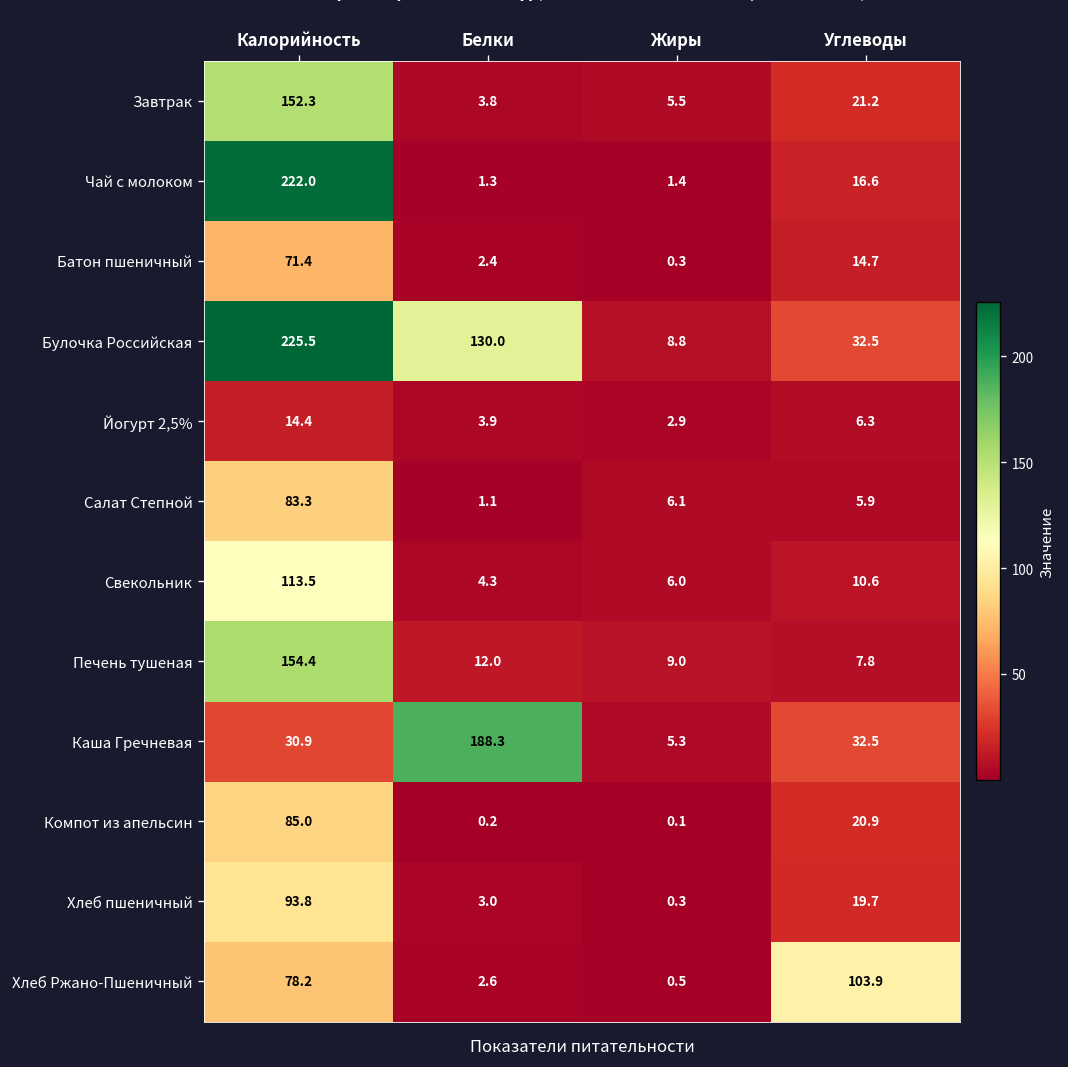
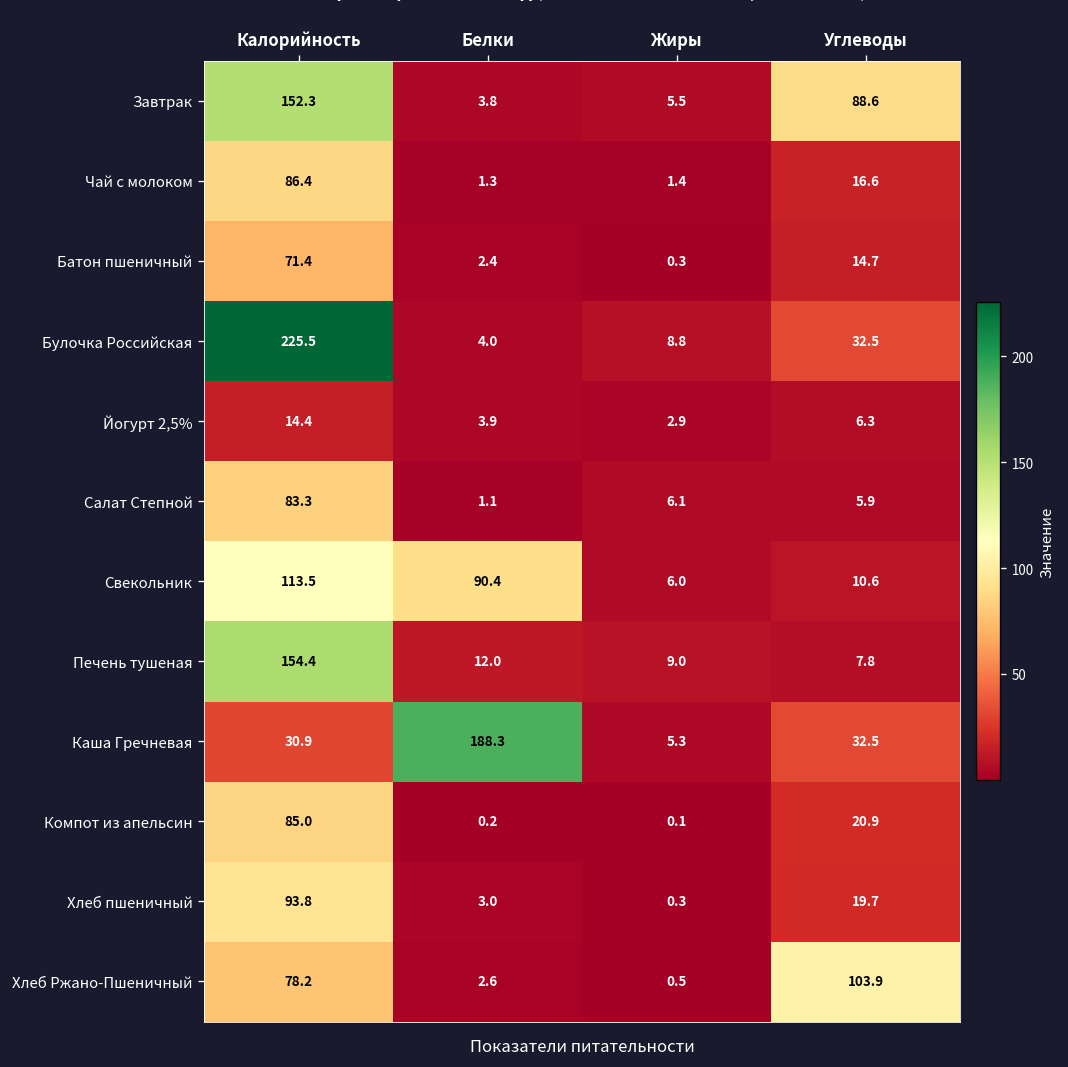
Завтрак, Углеводы: 21.2 -> 88.6
Чай с молоком, Калорийность: 222.0 -> 86.4
Булочка Российская, Белки: 130.0 -> 4.0
Свекольник, Белки: 4.3 -> 90.4
